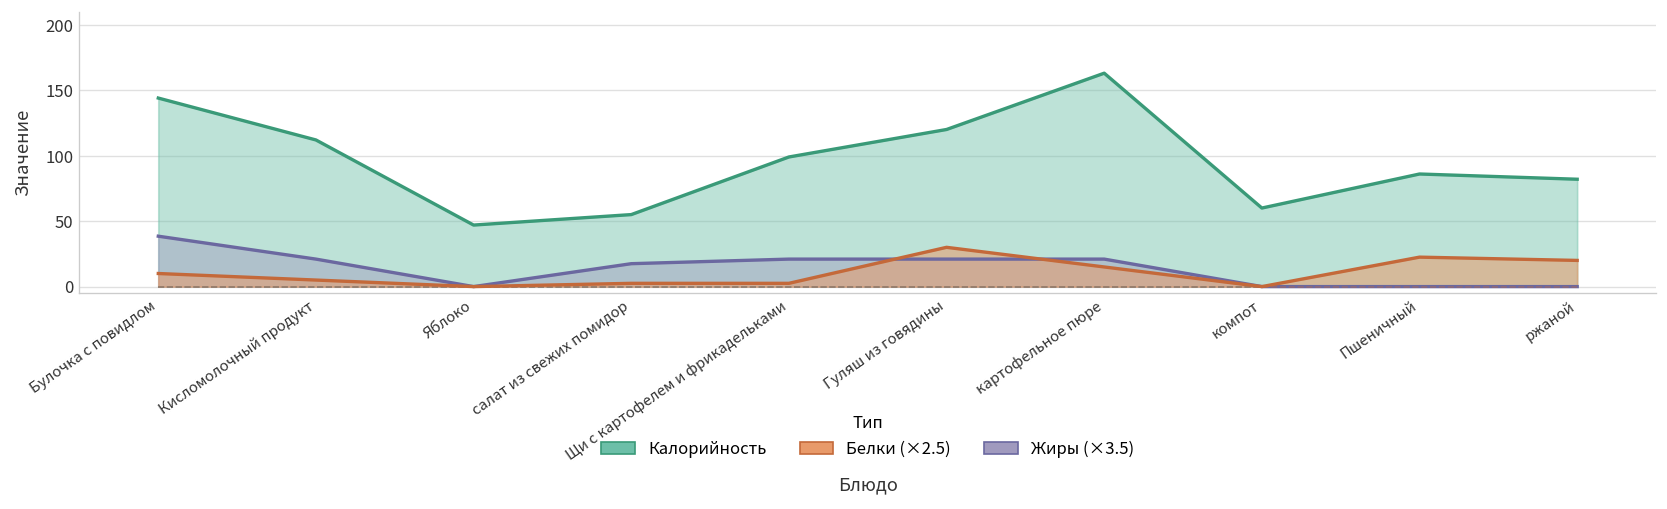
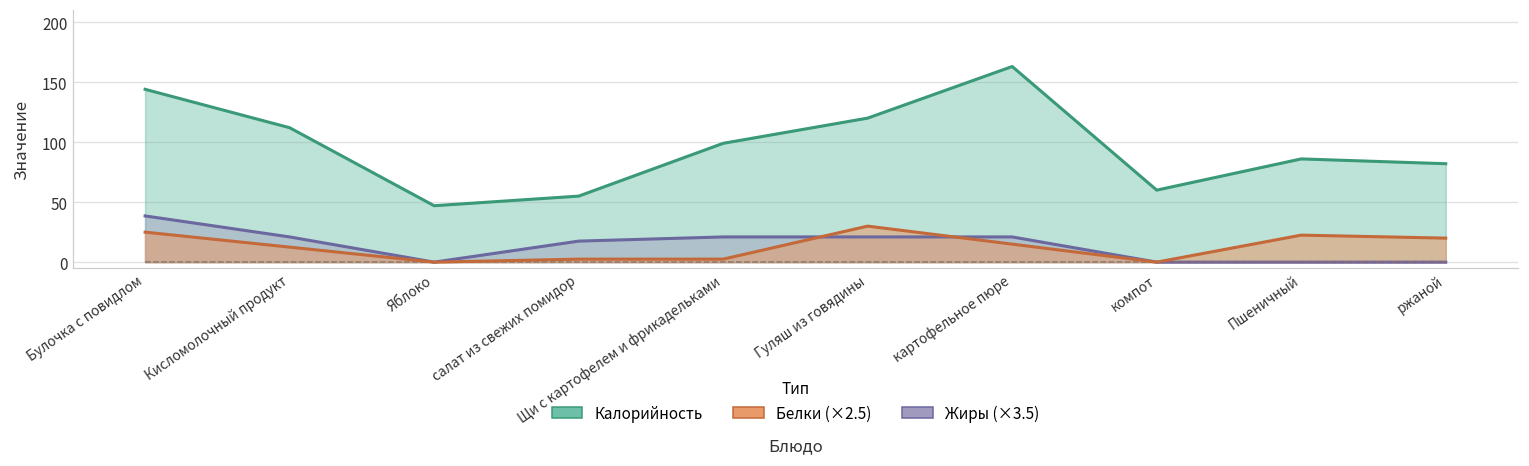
Белки (×2.5), Булочка с повидлом: 10 -> 25
Белки (×2.5), Кисломолочный продукт: 5 -> 13
